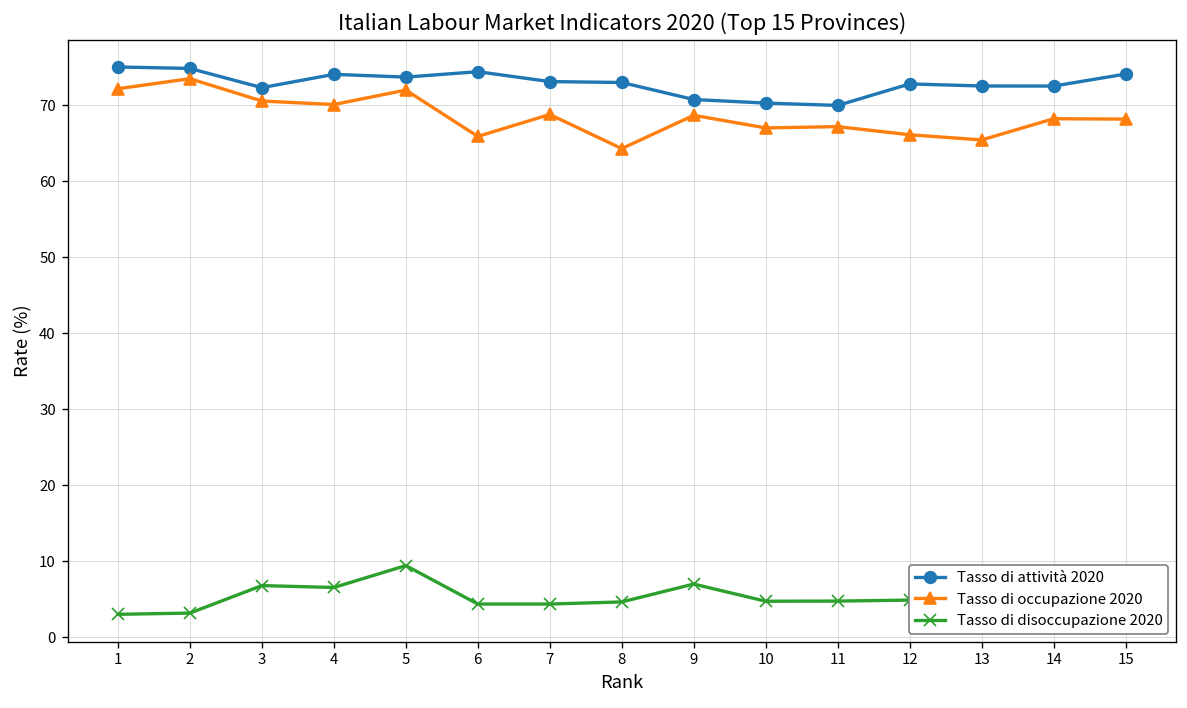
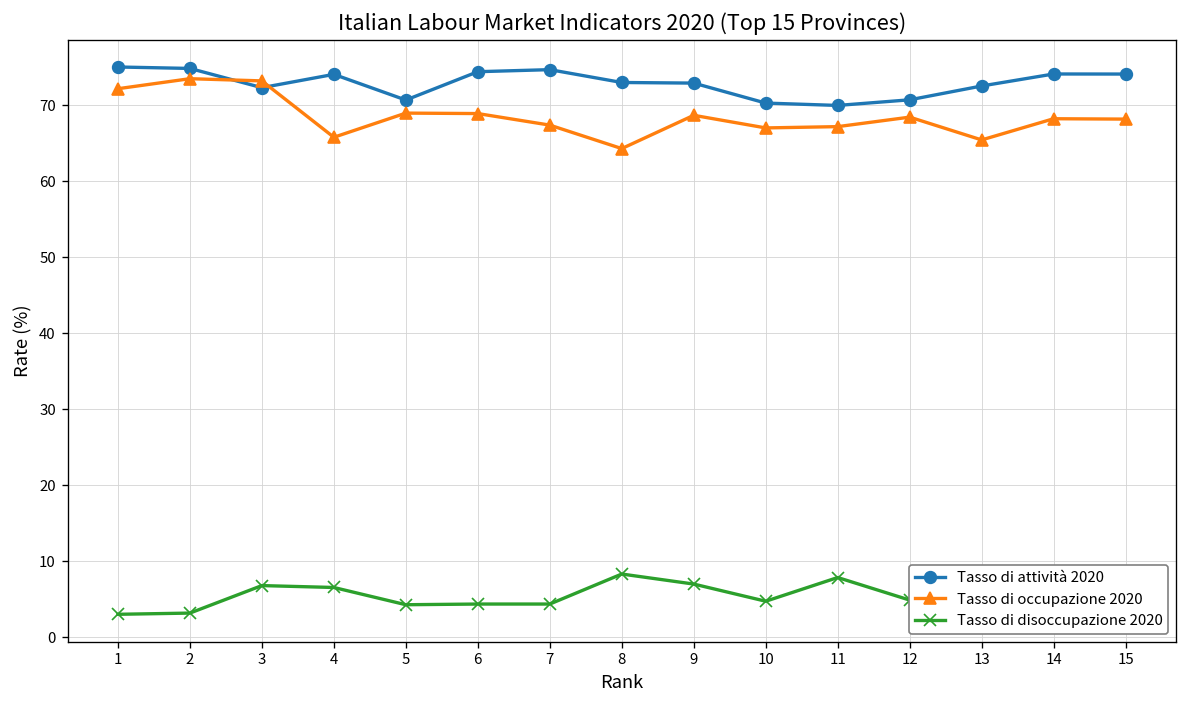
Tasso di occupazione 2020, 3: 71 -> 73
Tasso di occupazione 2020, 4: 70 -> 66
Tasso di attività 2020, 5: 74 -> 71
Tasso di occupazione 2020, 5: 72 -> 69
Tasso di disoccupazione 2020, 5: 9 -> 4
Tasso di occupazione 2020, 6: 66 -> 69
Tasso di attività 2020, 7: 73 -> 75
Tasso di occupazione 2020, 7: 69 -> 67
Tasso di disoccupazione 2020, 8: 5 -> 8
Tasso di attività 2020, 9: 71 -> 73
Tasso di disoccupazione 2020, 11: 5 -> 8
Tasso di attività 2020, 12: 73 -> 71
Tasso di occupazione 2020, 12: 66 -> 68
Tasso di attività 2020, 14: 73 -> 74
